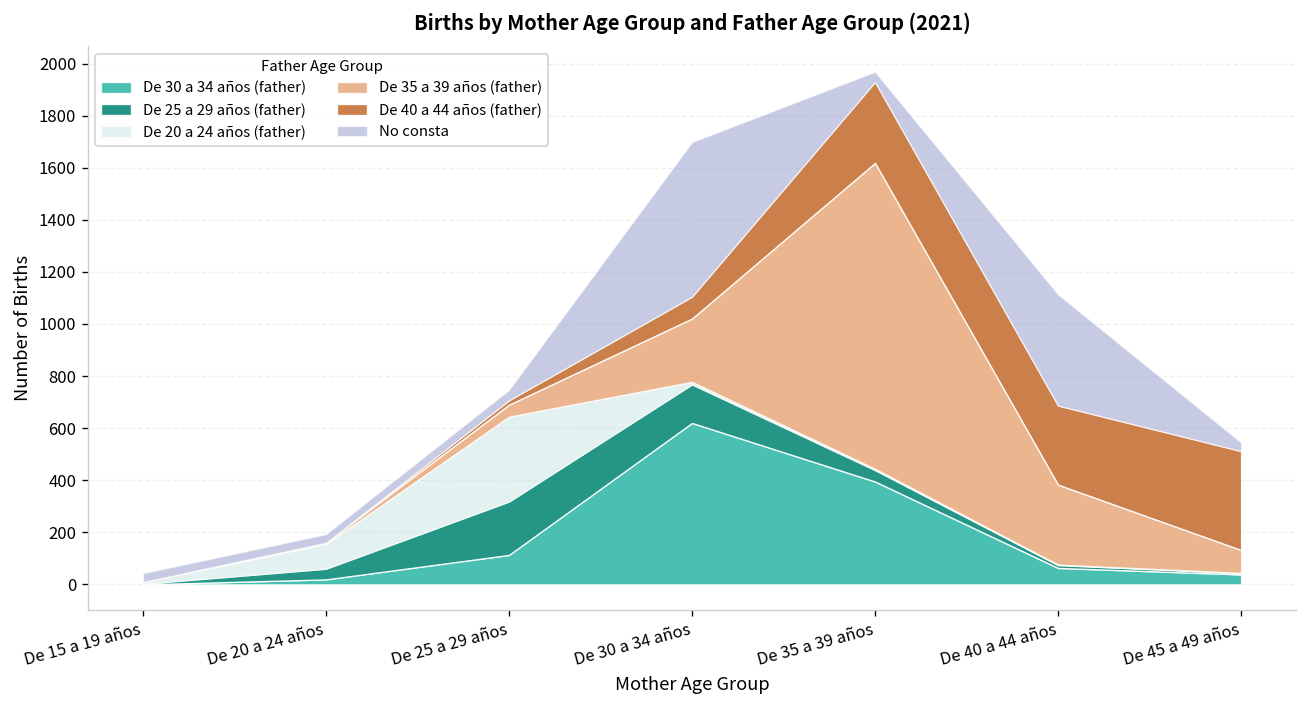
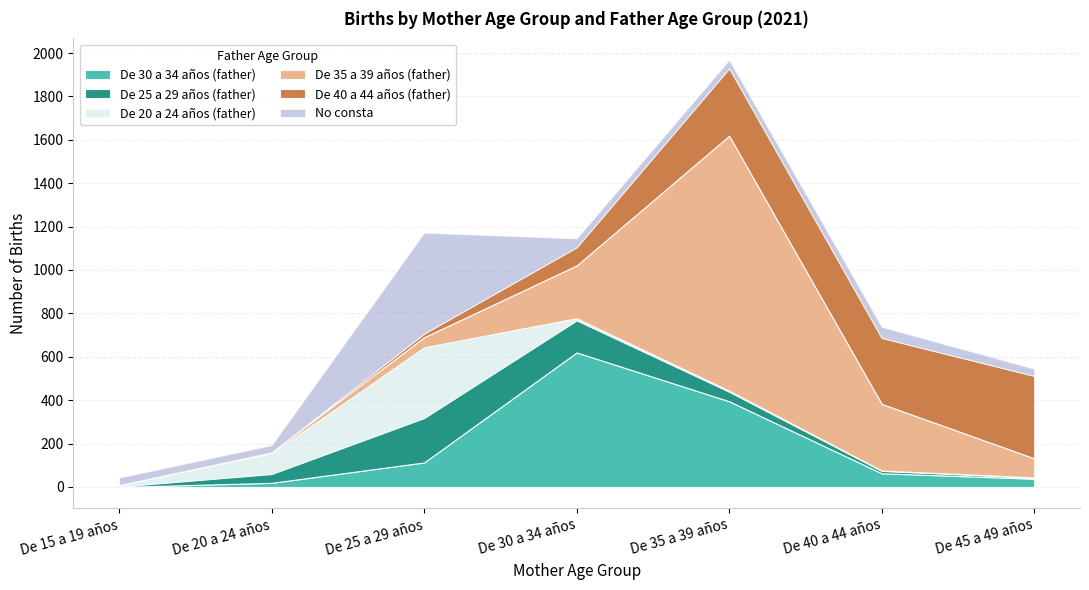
No consta, De 25 a 29 años: 40 -> 470
No consta, De 30 a 34 años: 590 -> 40
No consta, De 40 a 44 años: 430 -> 50
